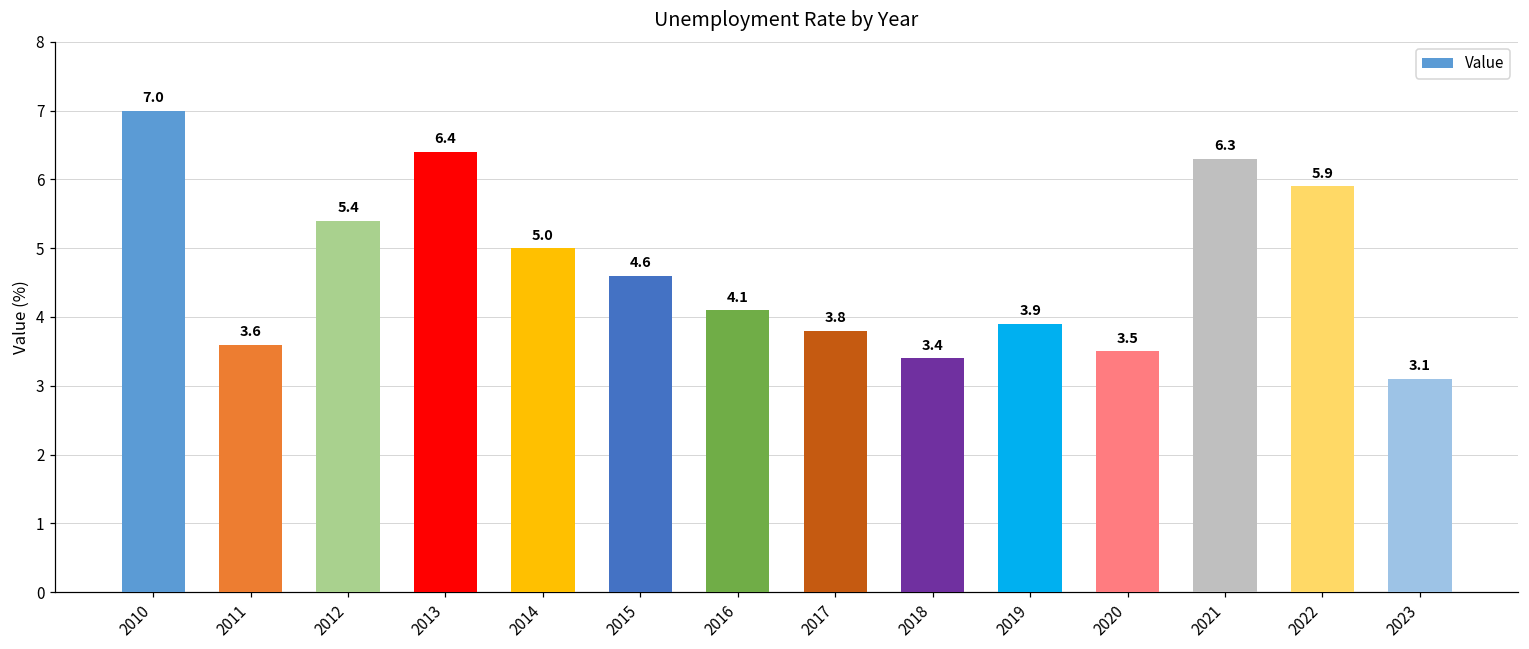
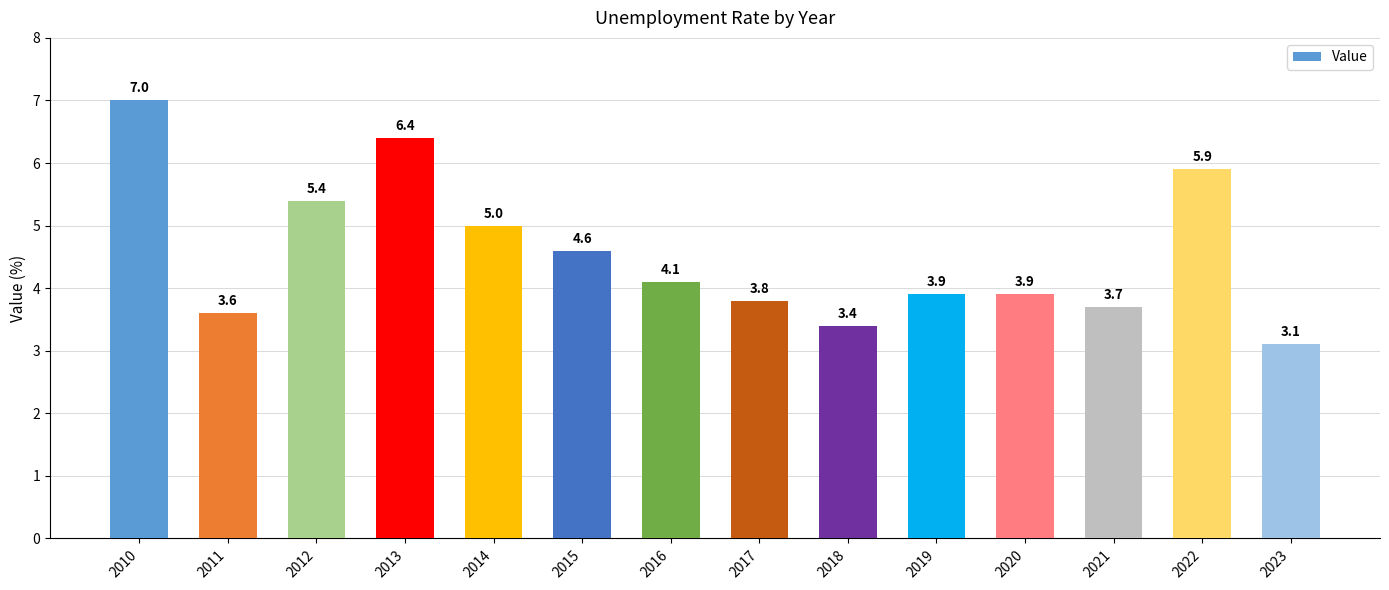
2020: 3.5 -> 3.9
2021: 6.3 -> 3.7
